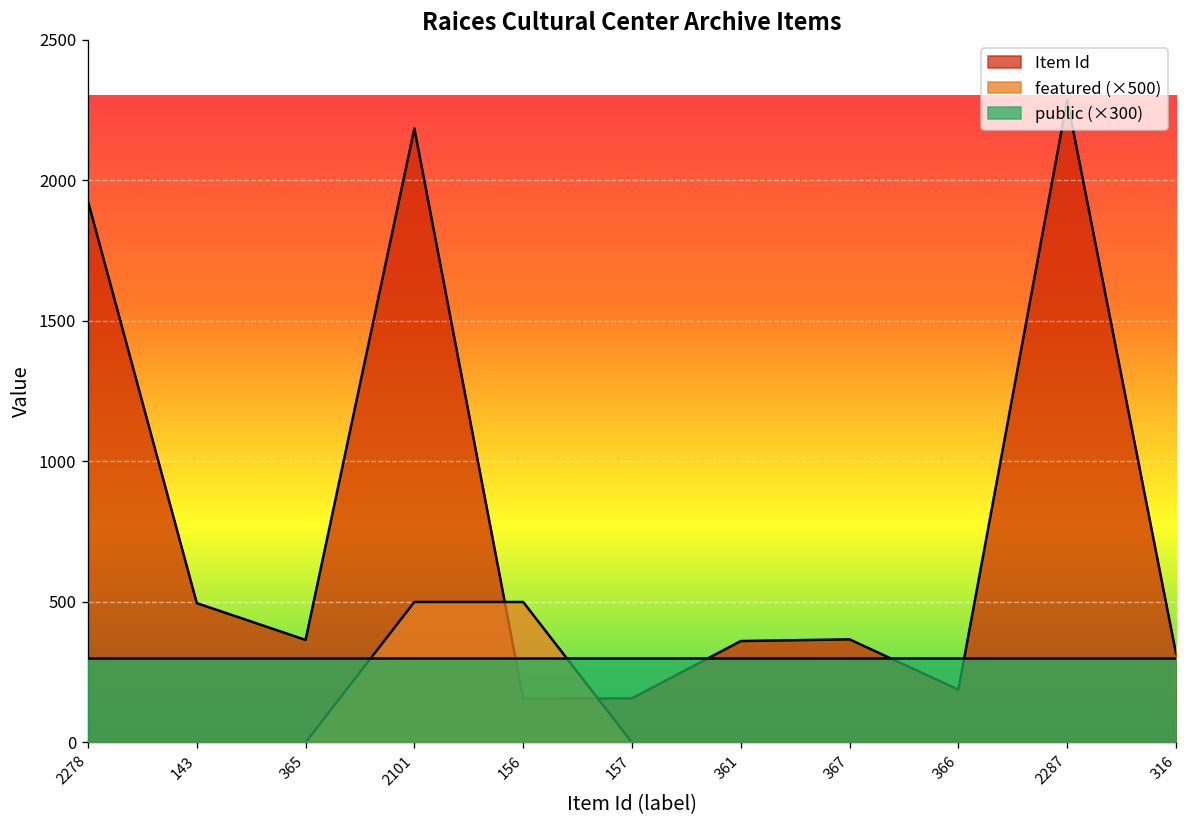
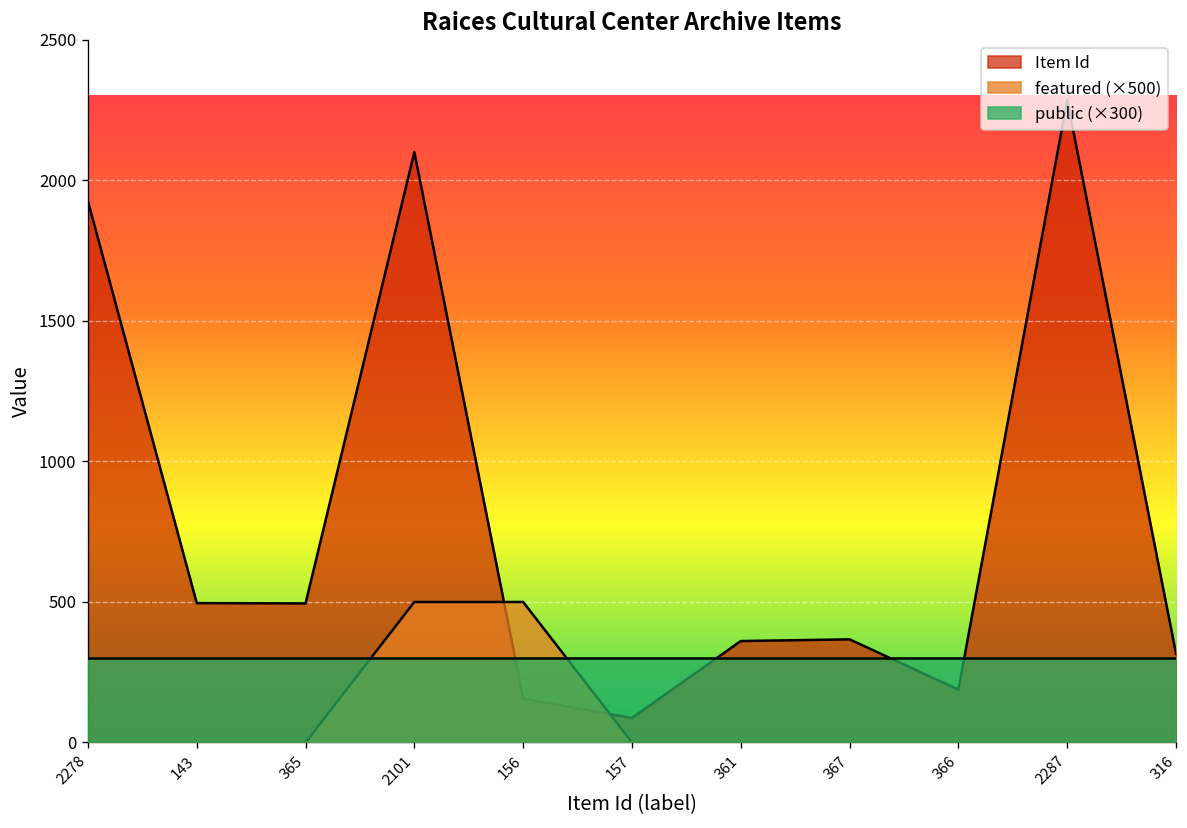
Item Id, 365: 370 -> 500
Item Id, 2101: 2190 -> 2100
Item Id, 157: 160 -> 90
